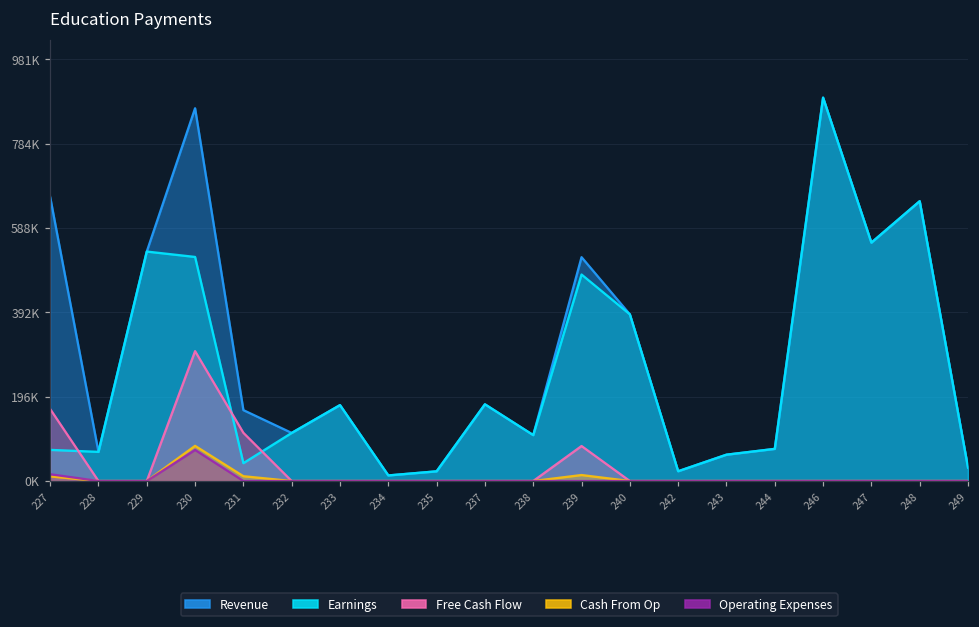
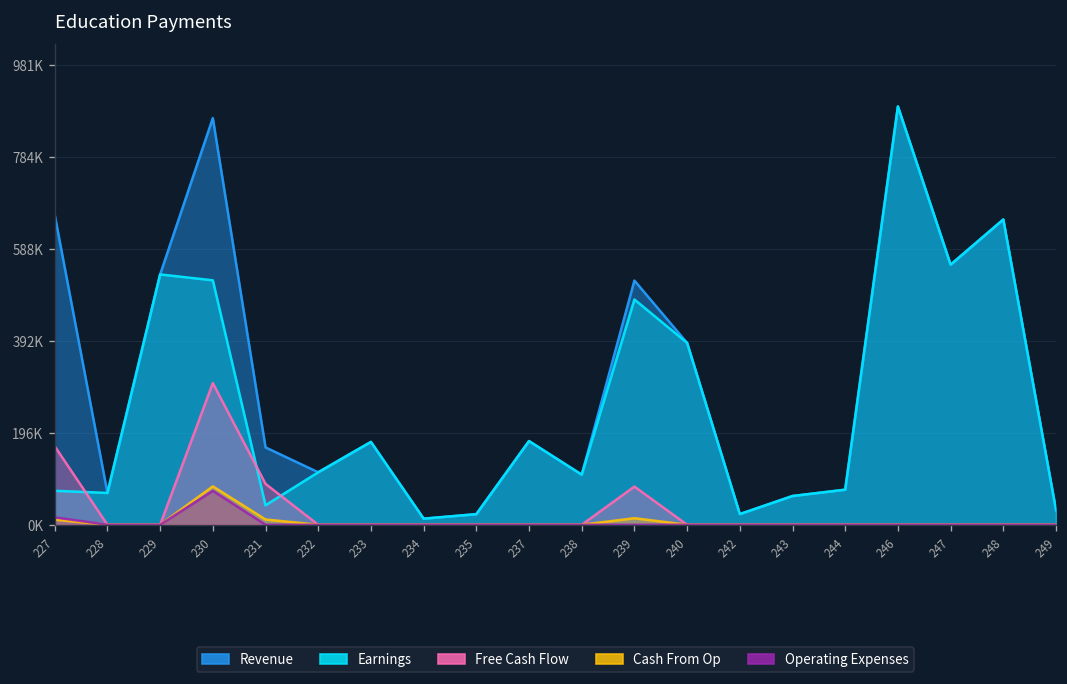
Free Cash Flow, 231: 110000 -> 90000
